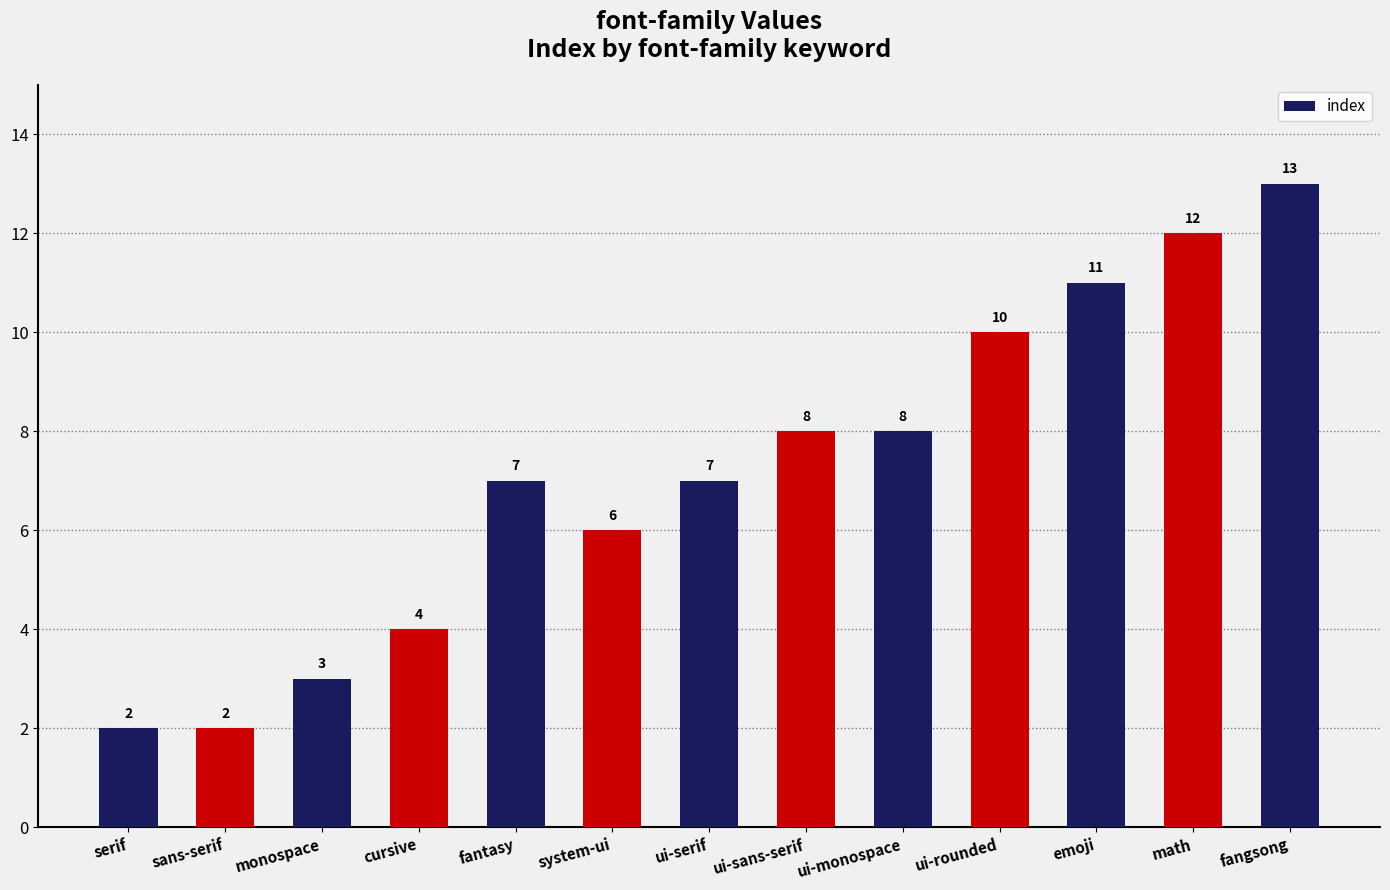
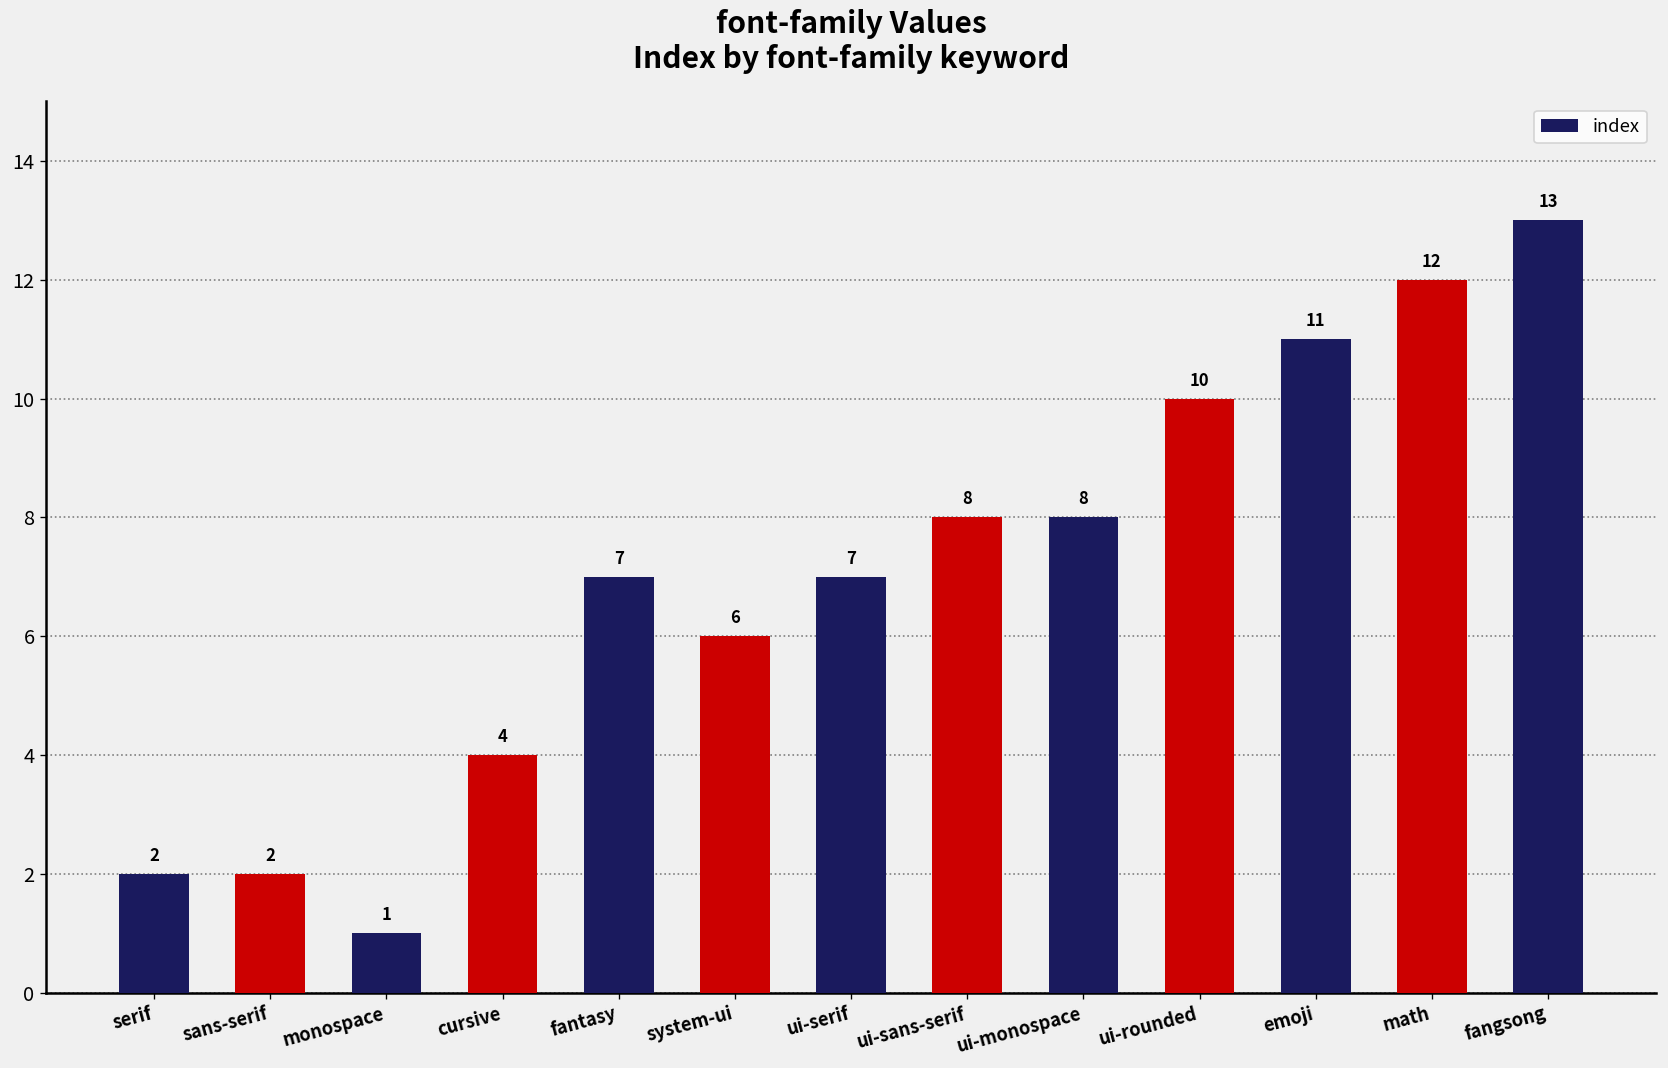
monospace: 3 -> 1
